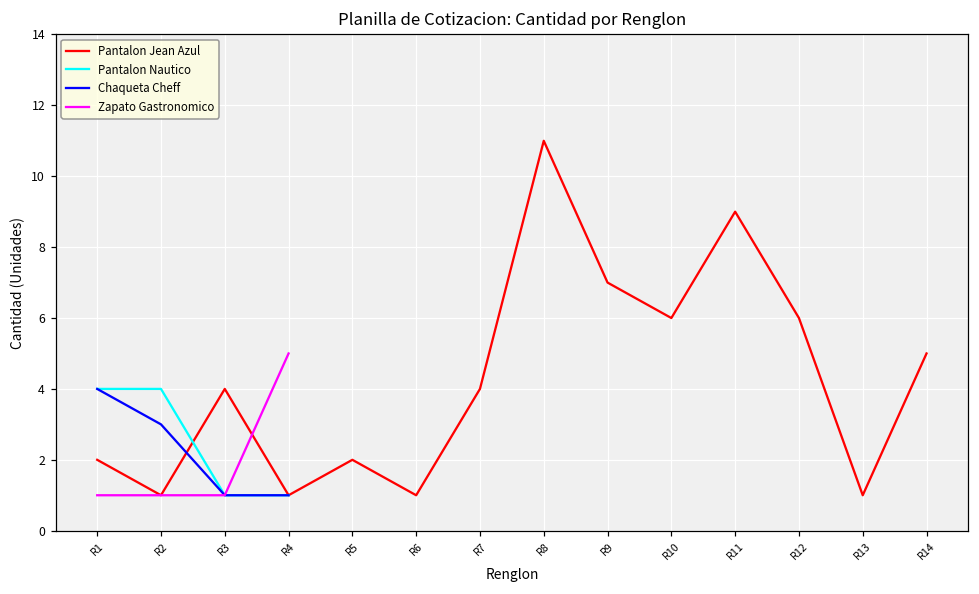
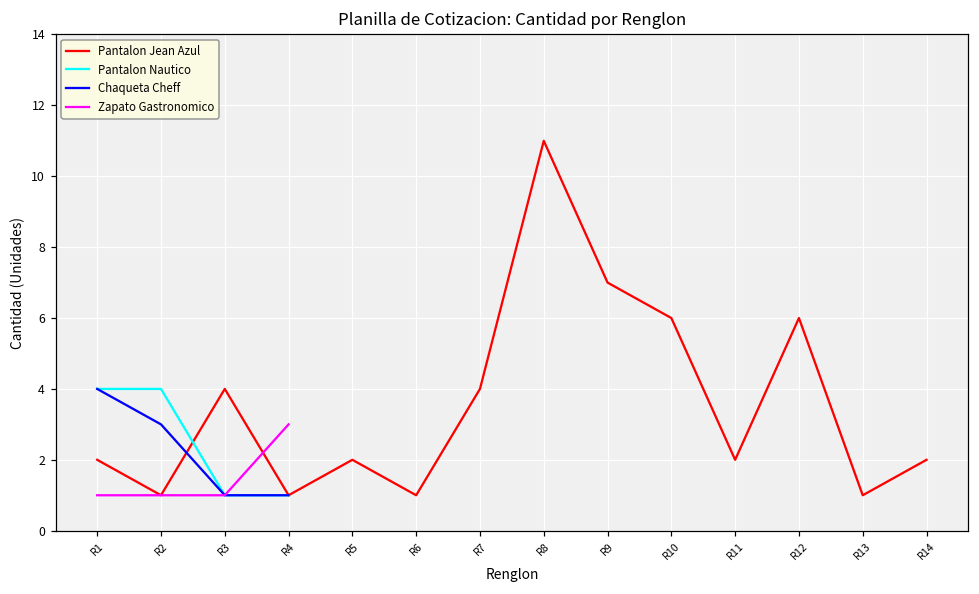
Zapato Gastronomico, R4: 5 -> 3
Pantalon Jean Azul, R11: 9 -> 2
Pantalon Jean Azul, R14: 5 -> 2
